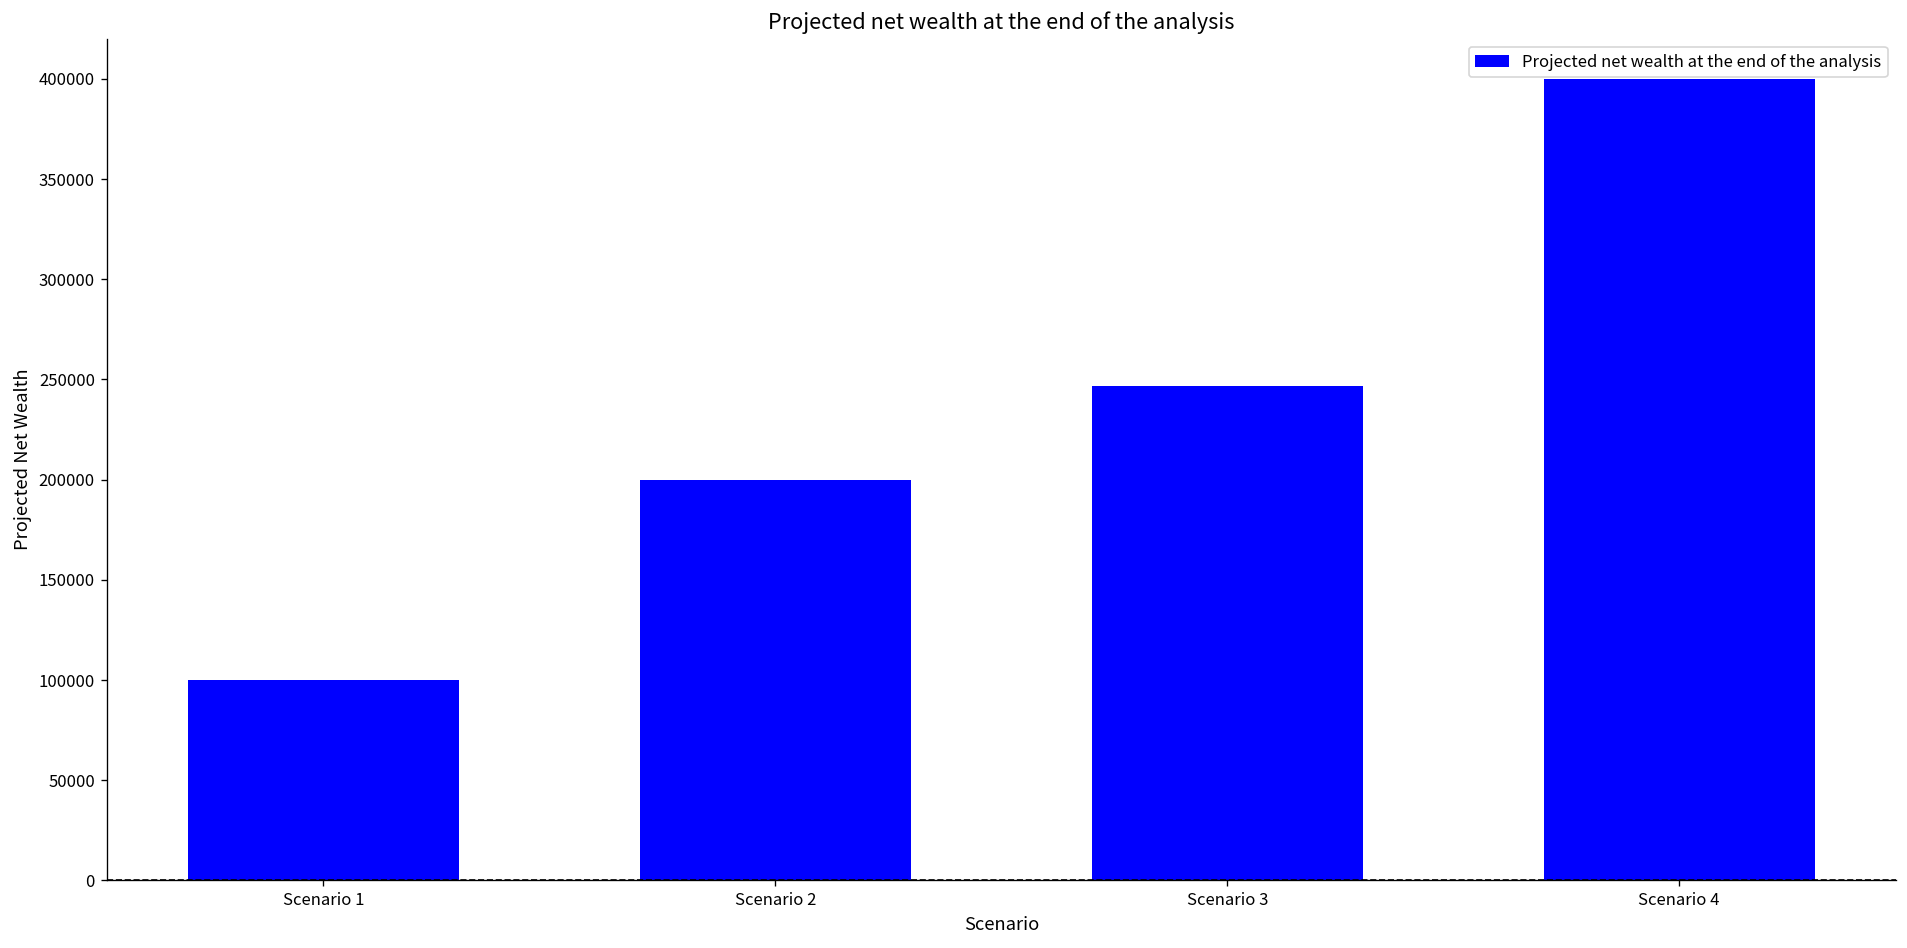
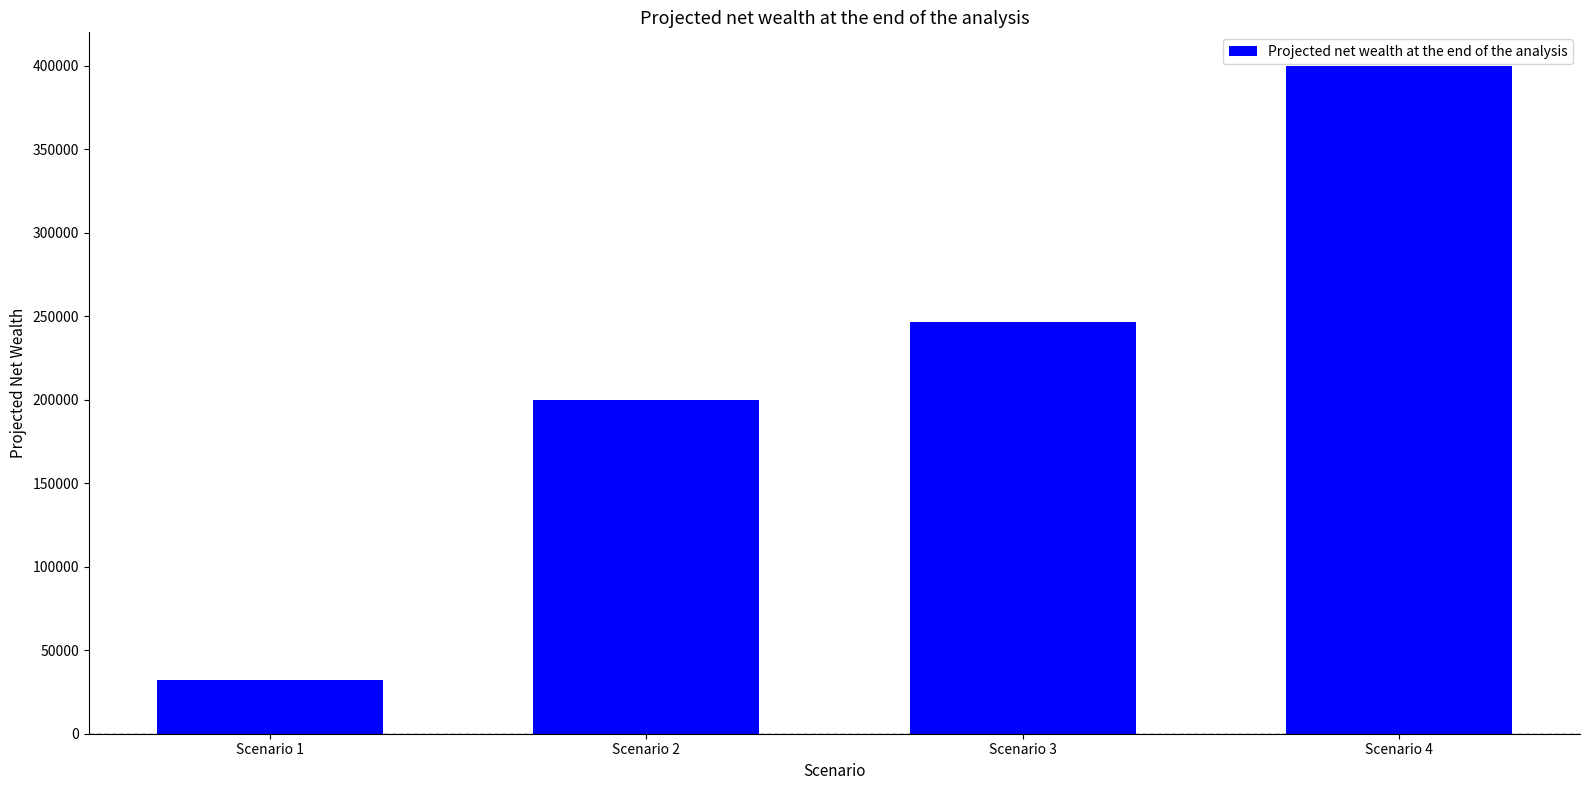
Scenario 1: 100000 -> 32000
